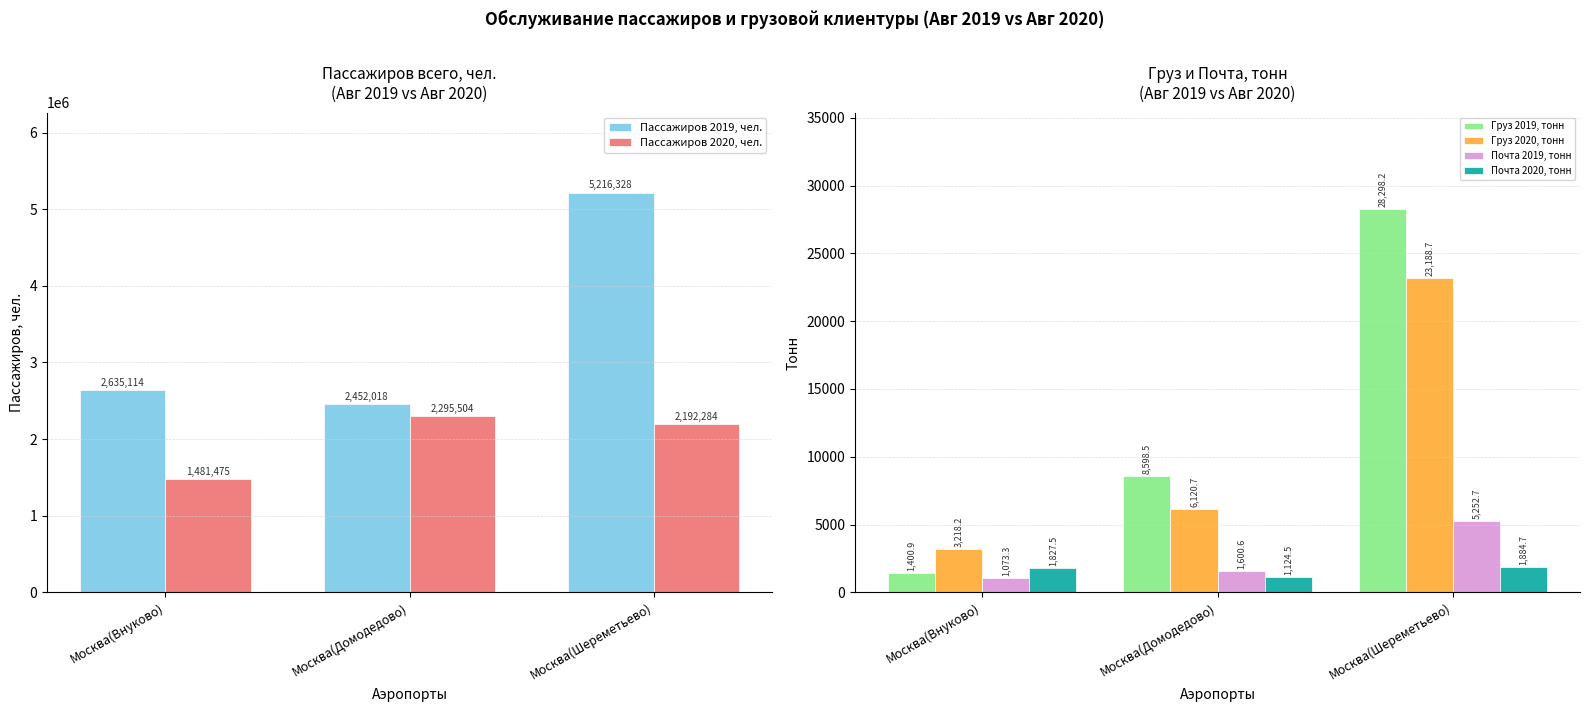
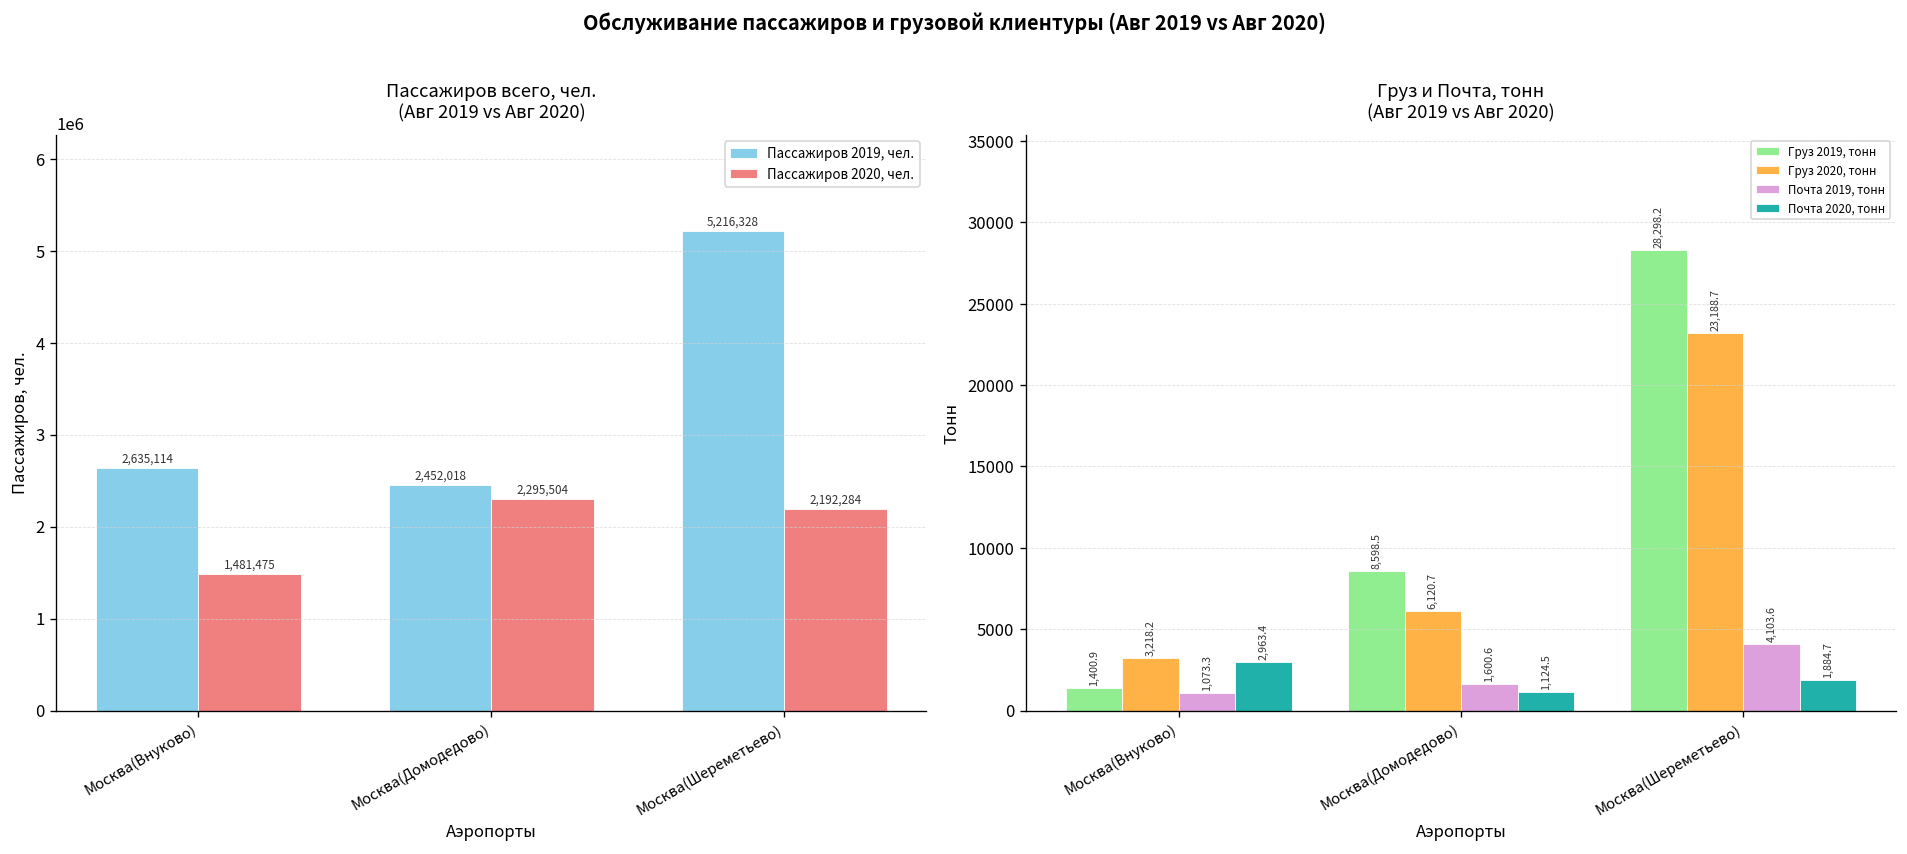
Груз и Почта, тонн (Авг 2019 vs Авг 2020), Почта 2020, тонн, Москва(Внуково): 1,827.5 -> 2,963.4
Груз и Почта, тонн (Авг 2019 vs Авг 2020), Почта 2019, тонн, Москва(Шереметьево): 5,252.7 -> 4,103.6
